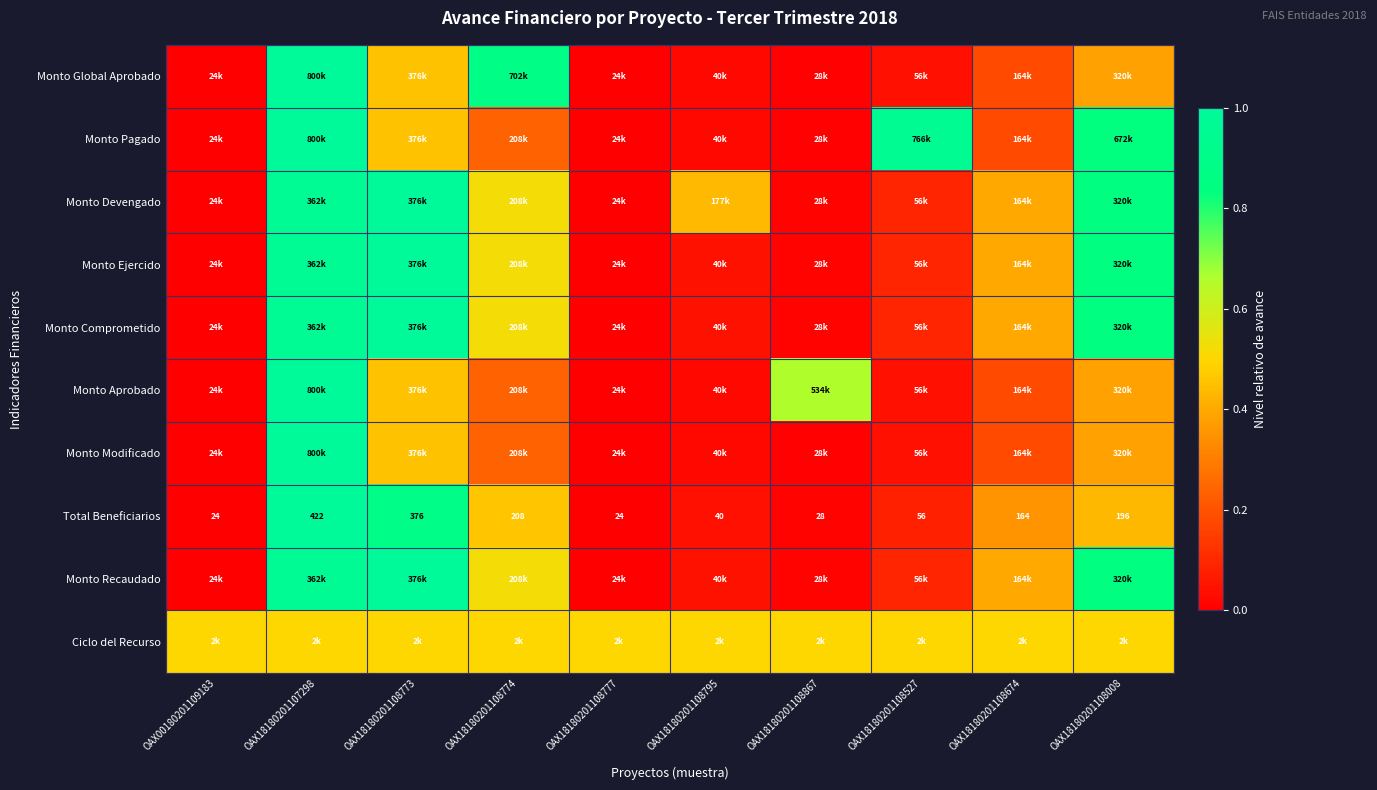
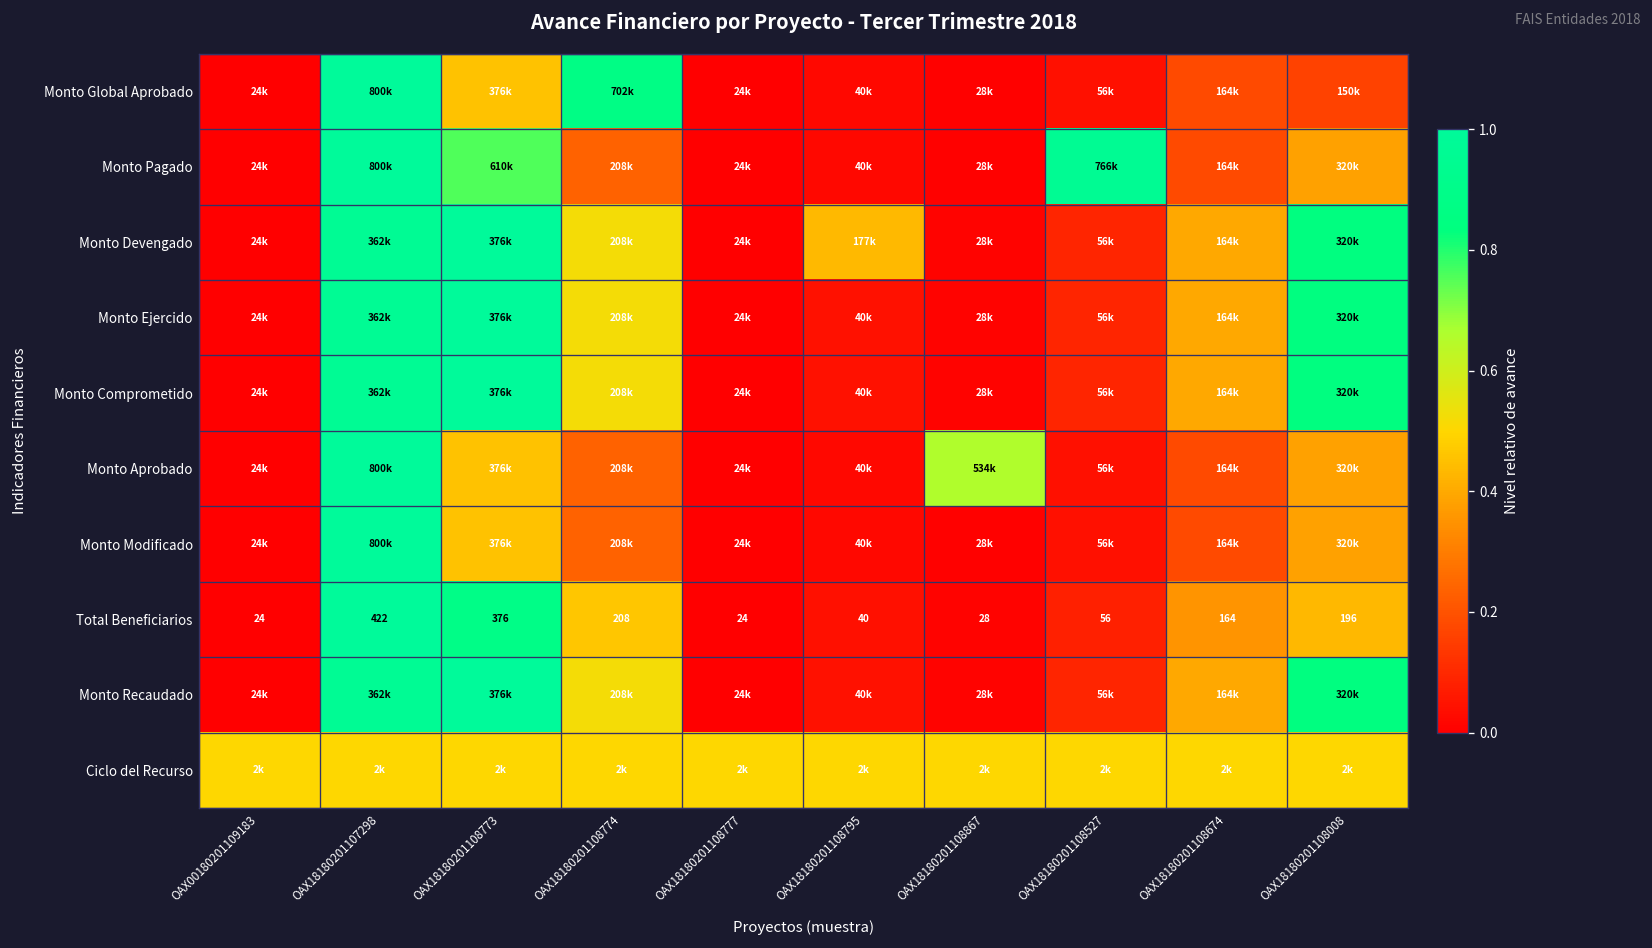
Monto Global Aprobado, OAX18180201108008: 320k -> 150k
Monto Pagado, OAX18180201108773: 376k -> 610k
Monto Pagado, OAX18180201108008: 672k -> 320k
